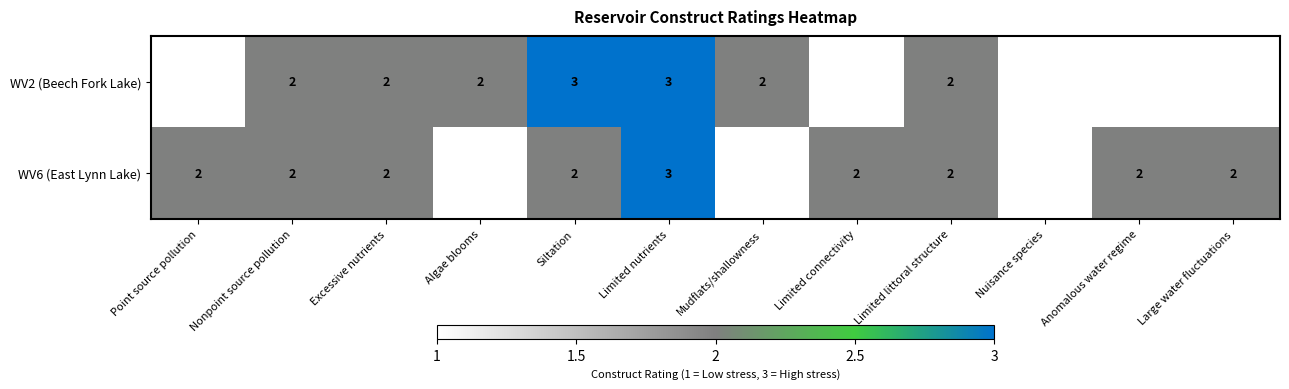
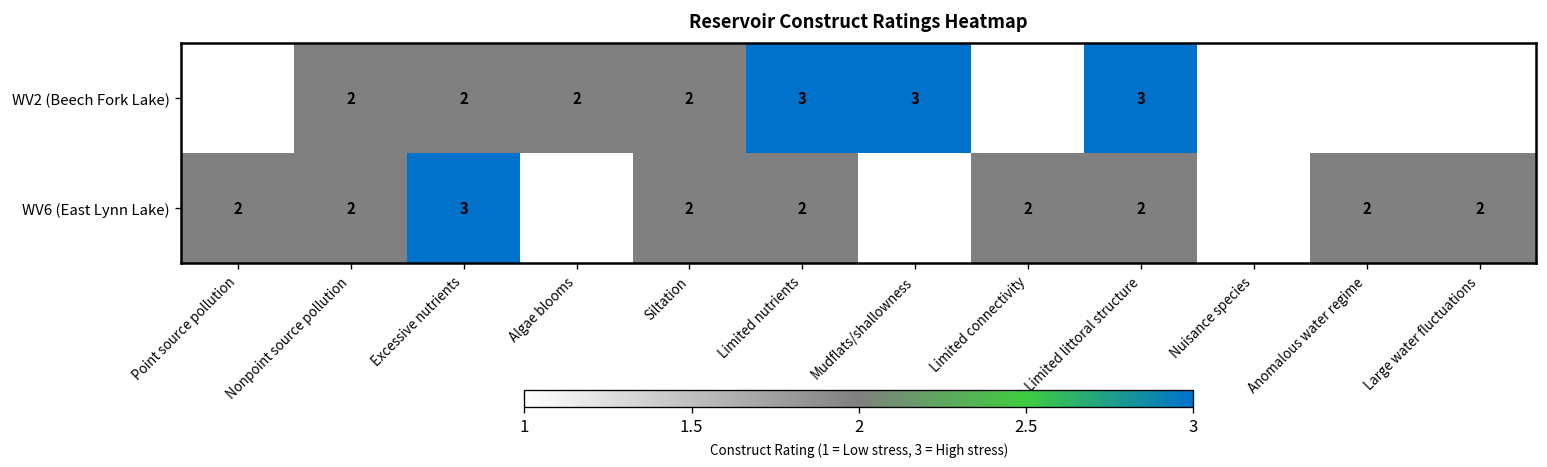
WV2 (Beech Fork Lake), Siltation: 3 -> 2
WV2 (Beech Fork Lake), Mudflats/shallowness: 2 -> 3
WV2 (Beech Fork Lake), Limited littoral structure: 2 -> 3
WV6 (East Lynn Lake), Excessive nutrients: 2 -> 3
WV6 (East Lynn Lake), Limited nutrients: 3 -> 2
